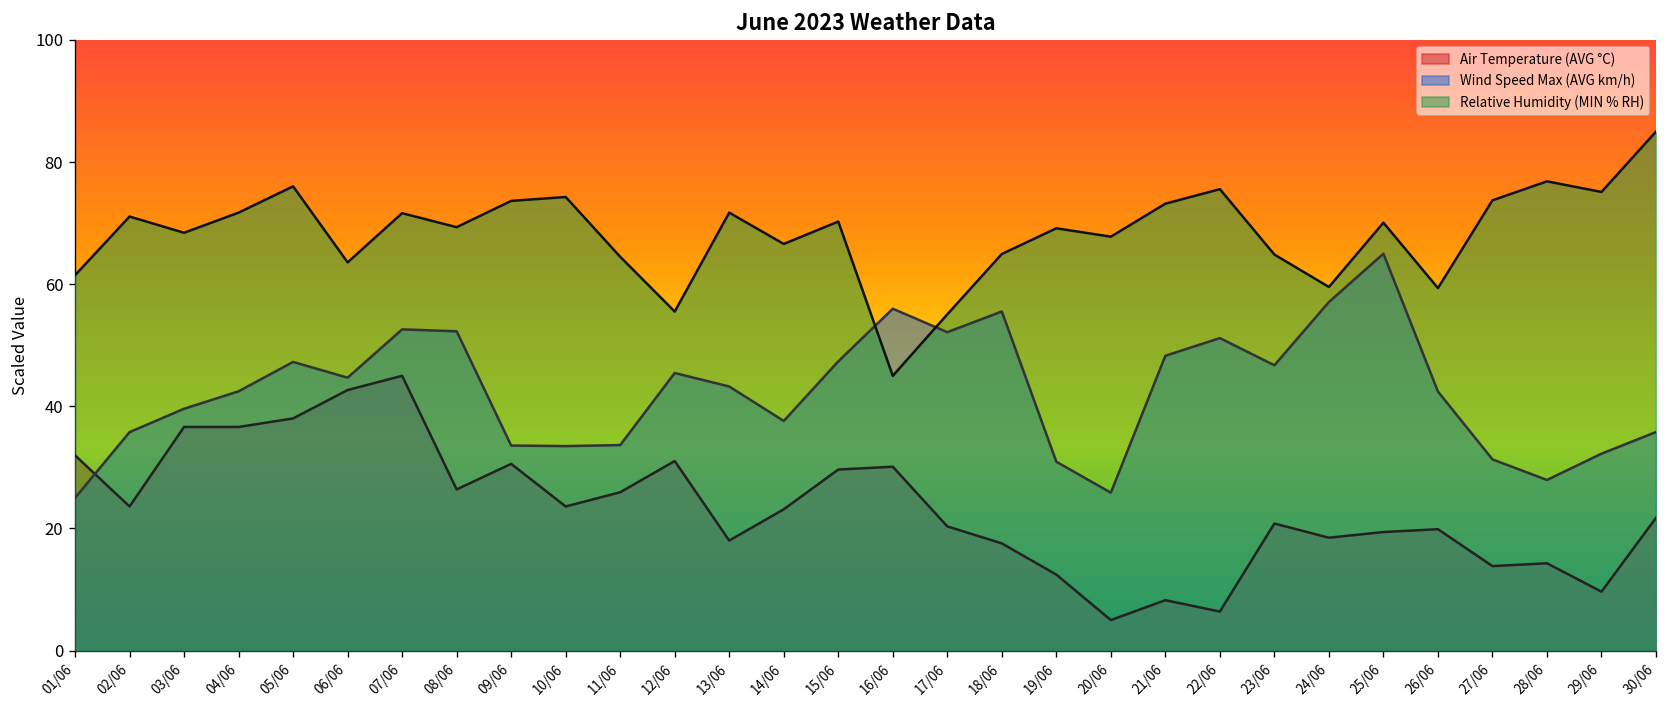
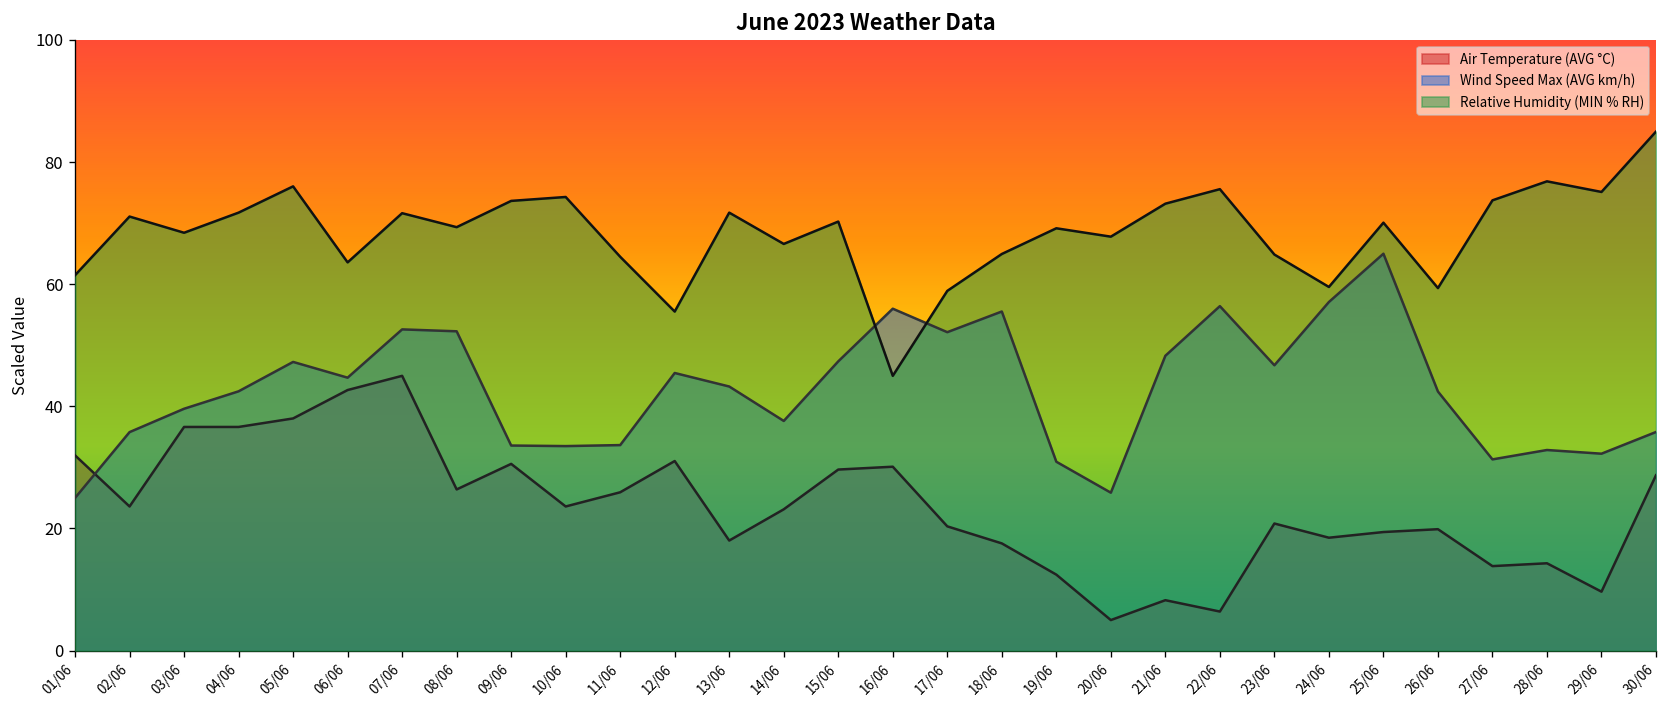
Relative Humidity (MIN % RH), 17/06: 55 -> 59
Wind Speed Max (AVG km/h), 22/06: 51 -> 56
Wind Speed Max (AVG km/h), 28/06: 28 -> 33
Air Temperature (AVG °C), 30/06: 22 -> 29
